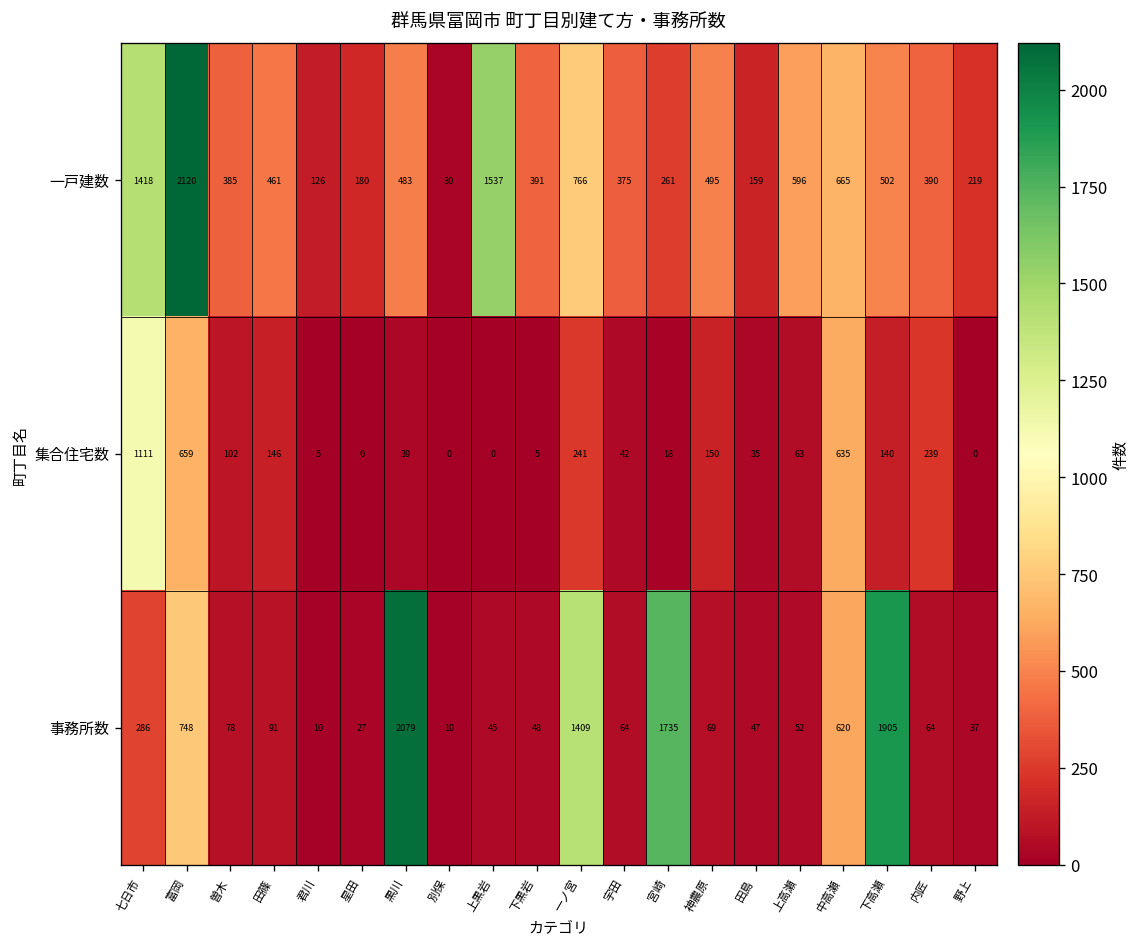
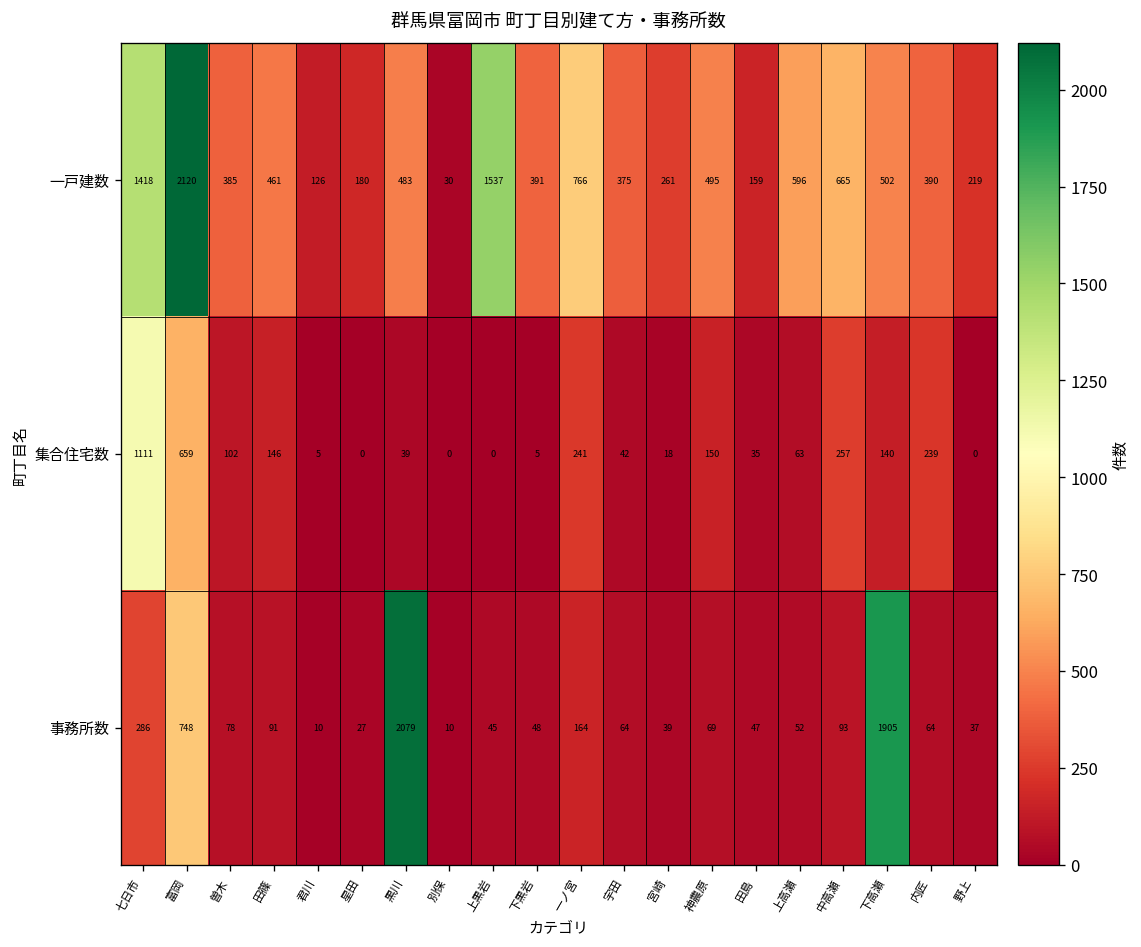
集合住宅数, 中高瀬: 635 -> 257
事務所数, 一ノ宮: 1409 -> 164
事務所数, 宮崎: 1735 -> 39
事務所数, 中高瀬: 620 -> 93
